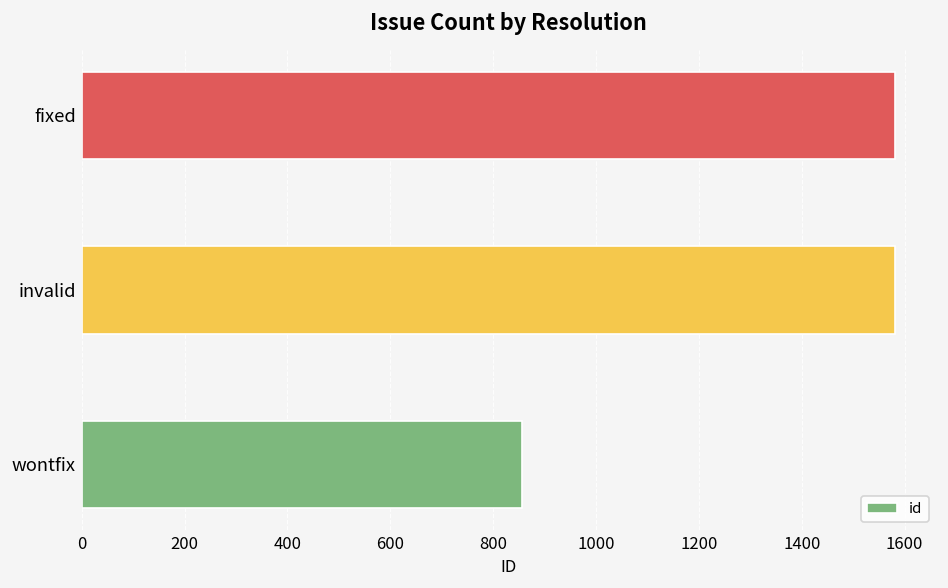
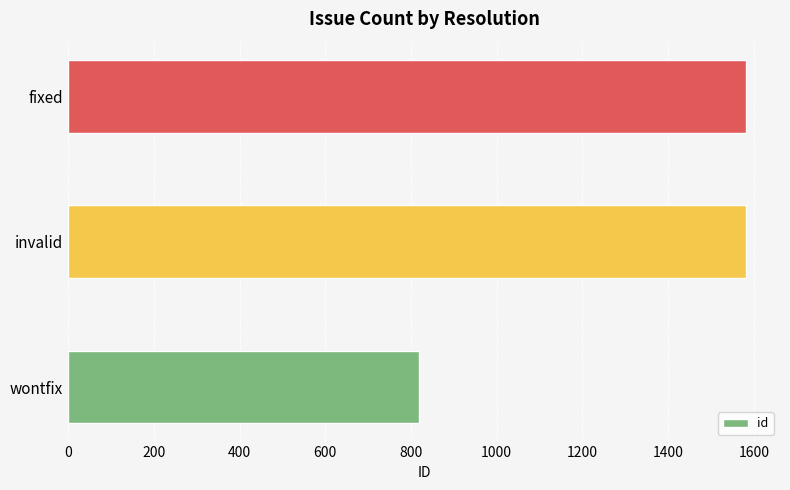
wontfix: 860 -> 820
